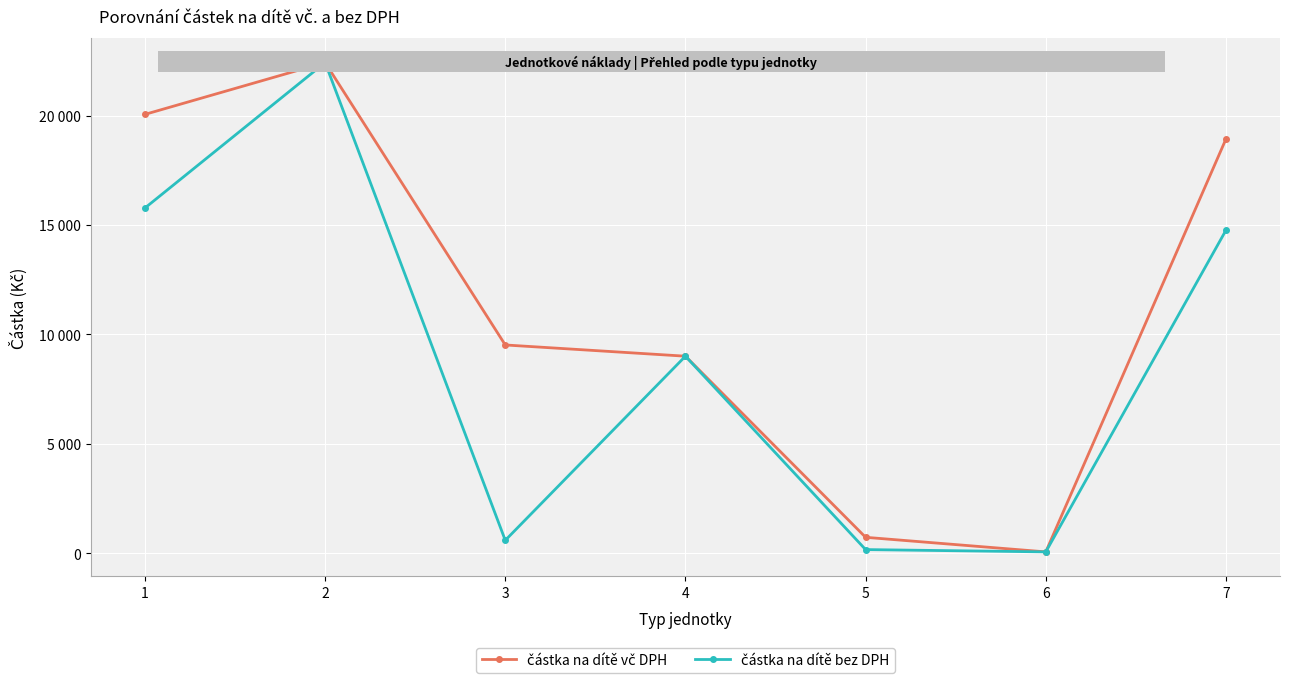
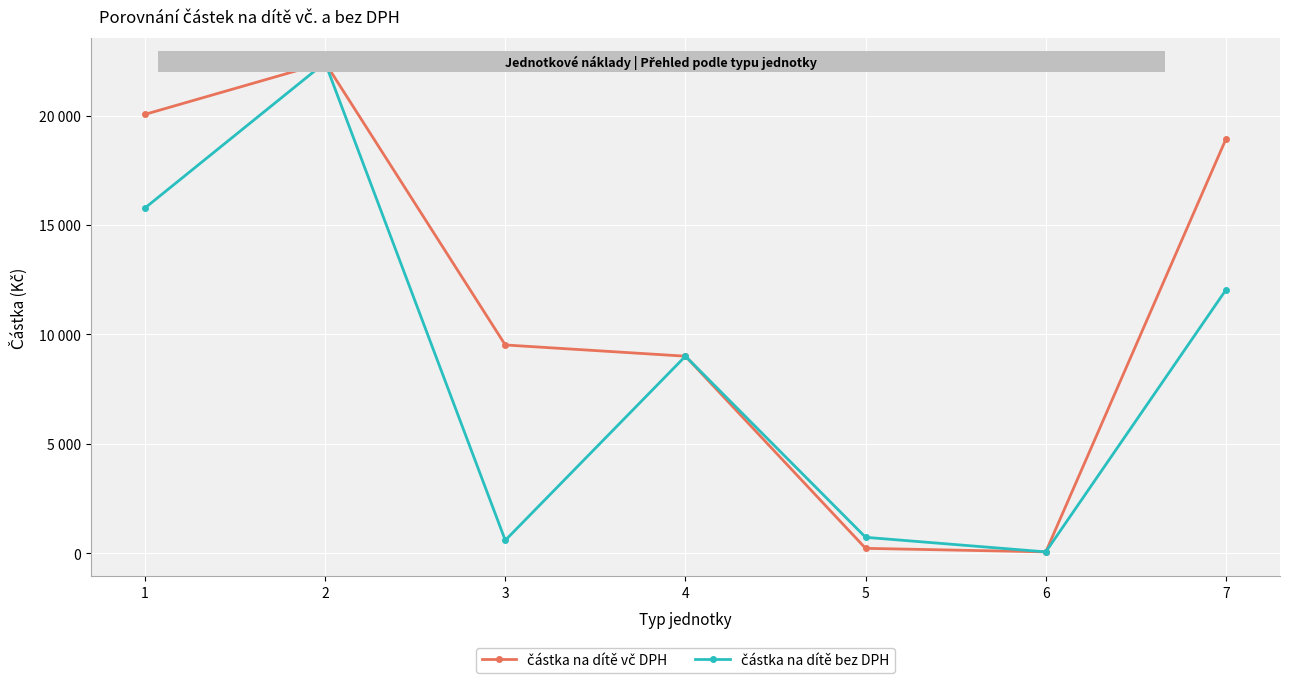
částka na dítě vč DPH, 5: 700 -> 200
částka na dítě bez DPH, 5: 200 -> 700
částka na dítě bez DPH, 7: 14800 -> 12000
